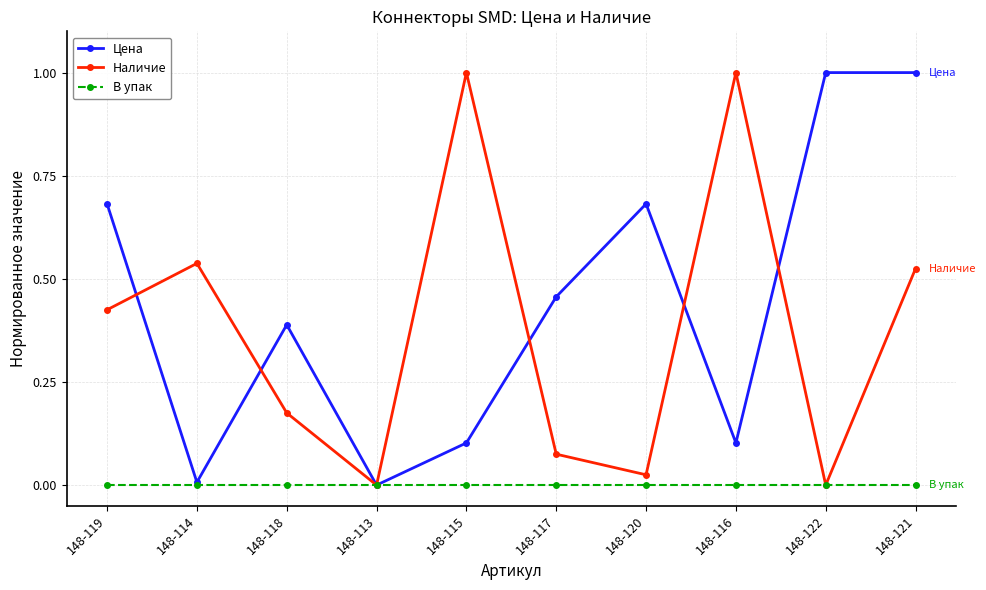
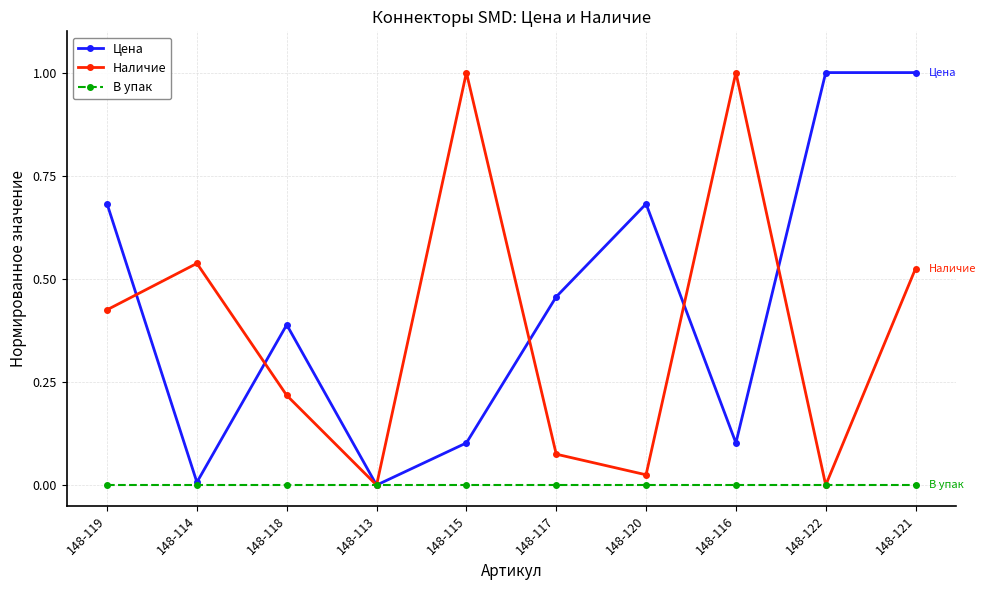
Наличие, 148-118: 0.18 -> 0.22
